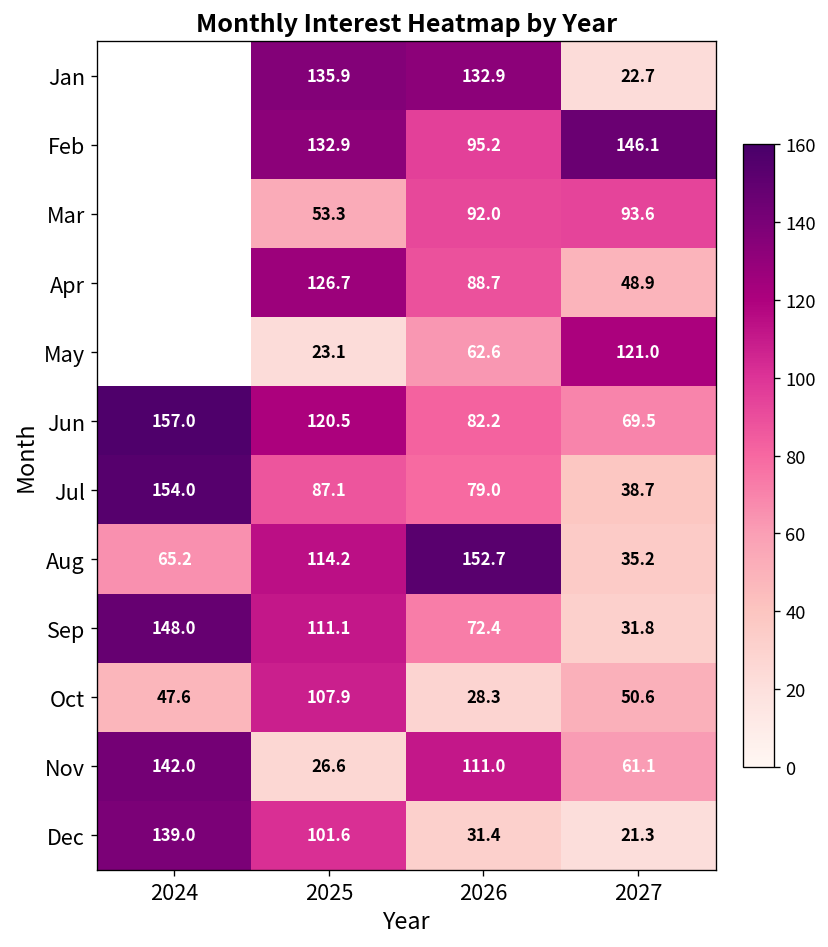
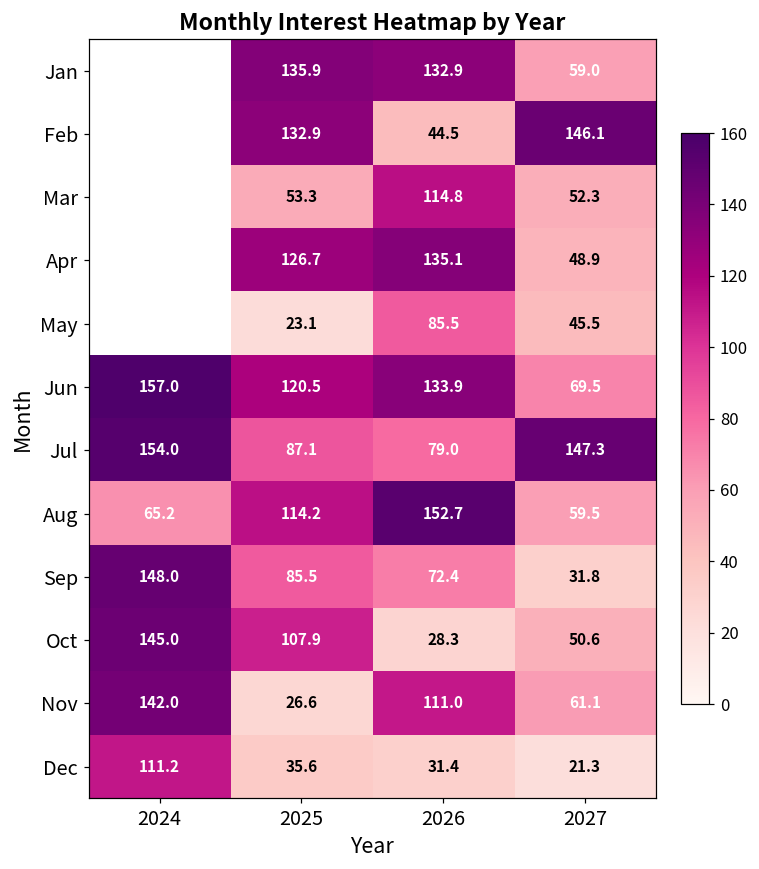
Jan, 2027: 22.7 -> 59.0
Feb, 2026: 95.2 -> 44.5
Mar, 2026: 92.0 -> 114.8
Mar, 2027: 93.6 -> 52.3
Apr, 2026: 88.7 -> 135.1
May, 2026: 62.6 -> 85.5
May, 2027: 121.0 -> 45.5
Jun, 2026: 82.2 -> 133.9
Jul, 2027: 38.7 -> 147.3
Aug, 2027: 35.2 -> 59.5
Sep, 2025: 111.1 -> 85.5
Oct, 2024: 47.6 -> 145.0
Dec, 2024: 139.0 -> 111.2
Dec, 2025: 101.6 -> 35.6
